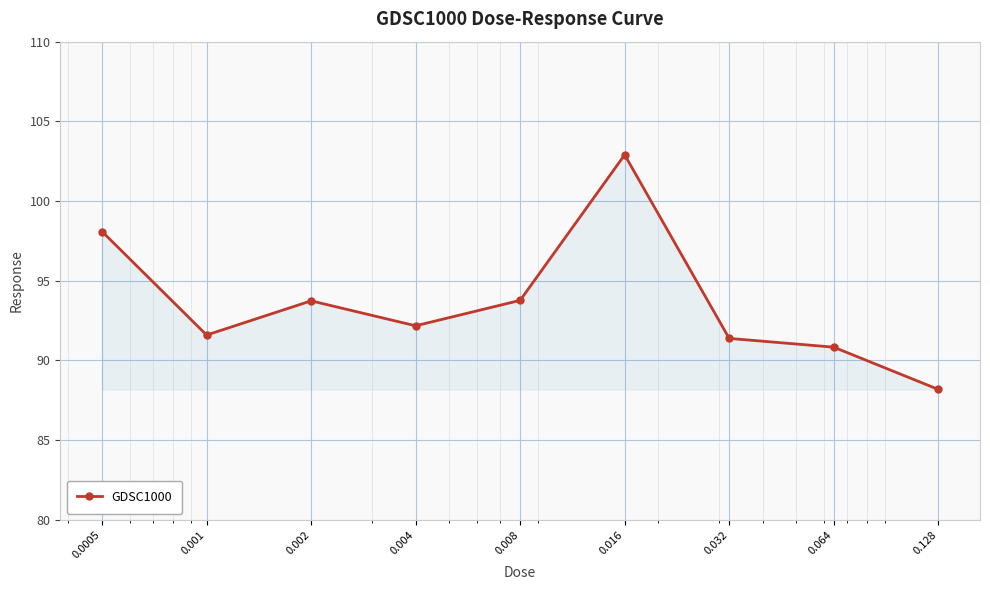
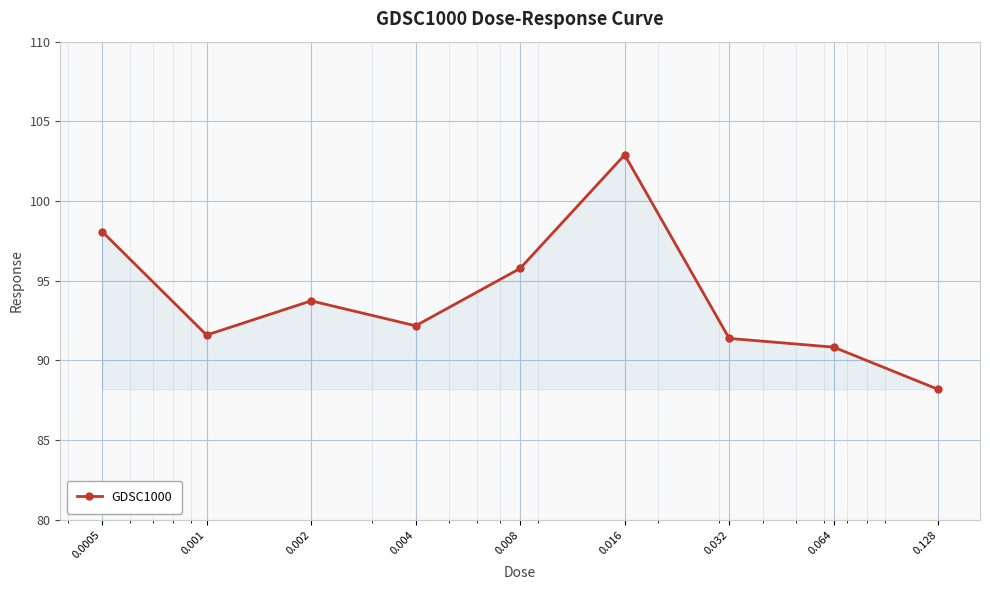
0.008: 93.8 -> 95.8
